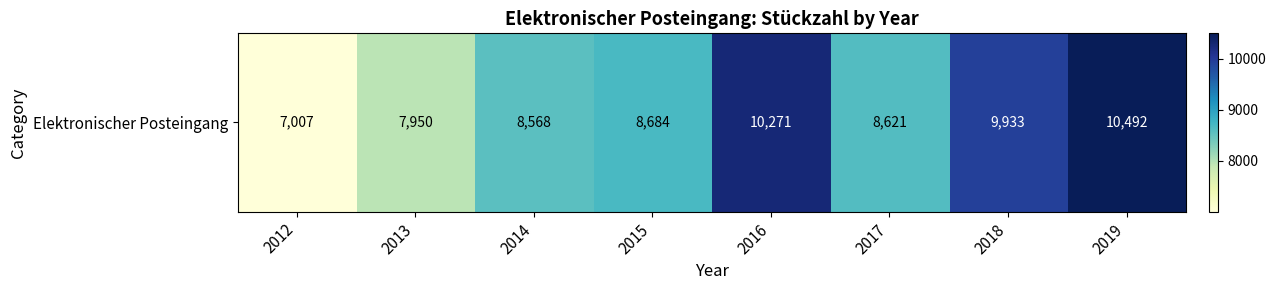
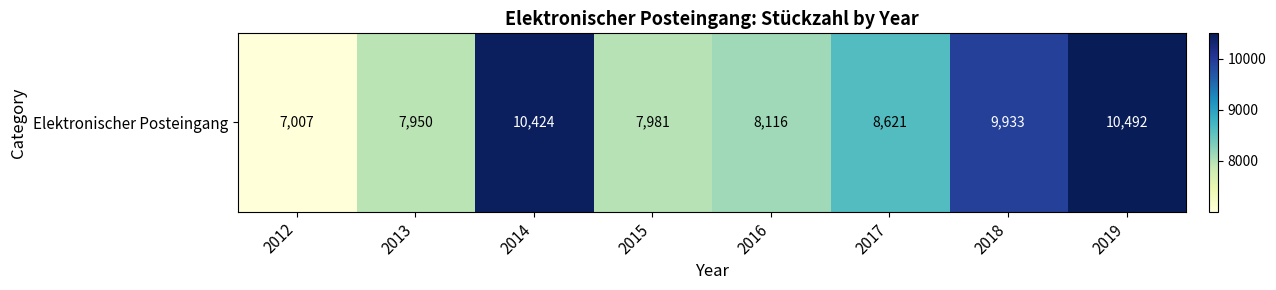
Elektronischer Posteingang, 2014: 8,568 -> 10,424
Elektronischer Posteingang, 2015: 8,684 -> 7,981
Elektronischer Posteingang, 2016: 10,271 -> 8,116
